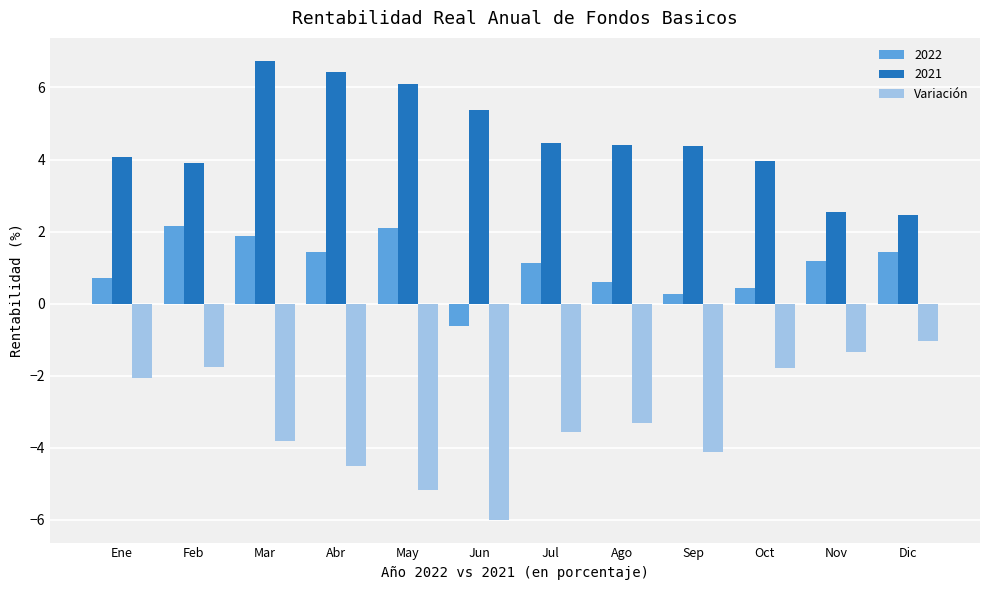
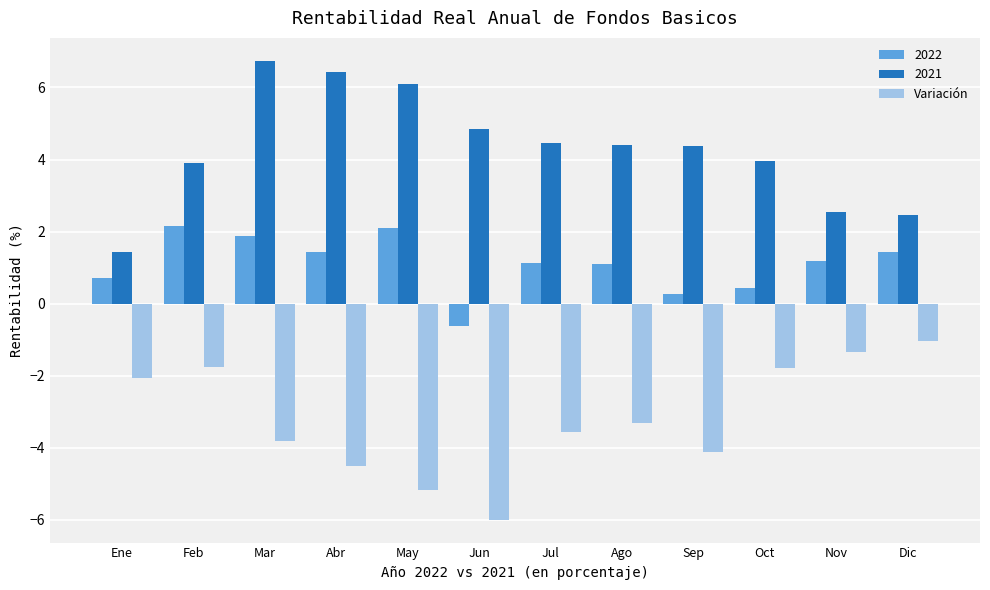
2021, Ene: 4.1 -> 1.4
2021, Jun: 5.4 -> 4.9
2022, Ago: 0.6 -> 1.1
